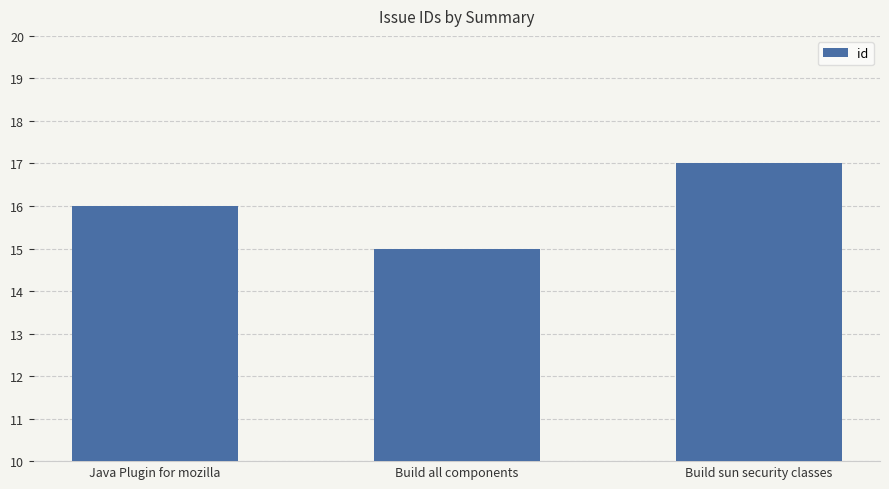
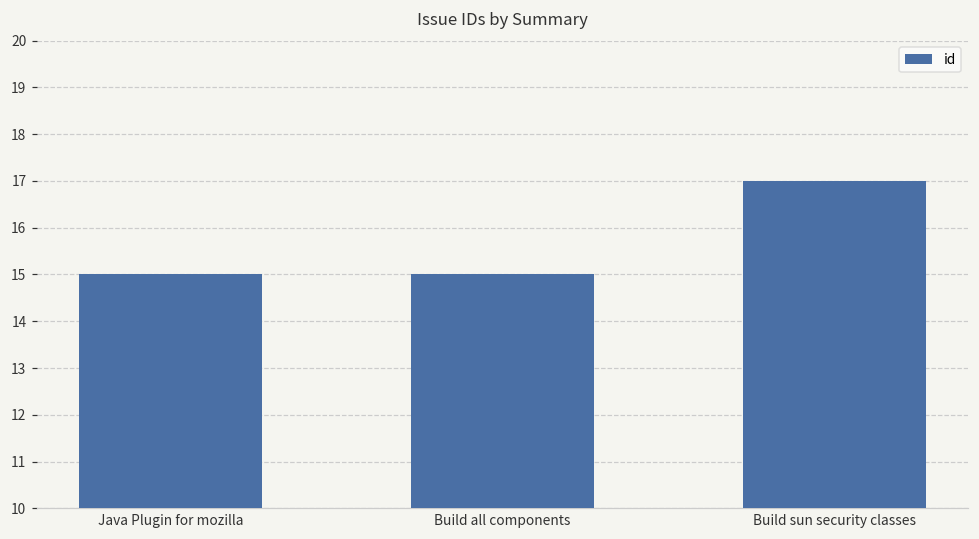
Java Plugin for mozilla: 16 -> 15
